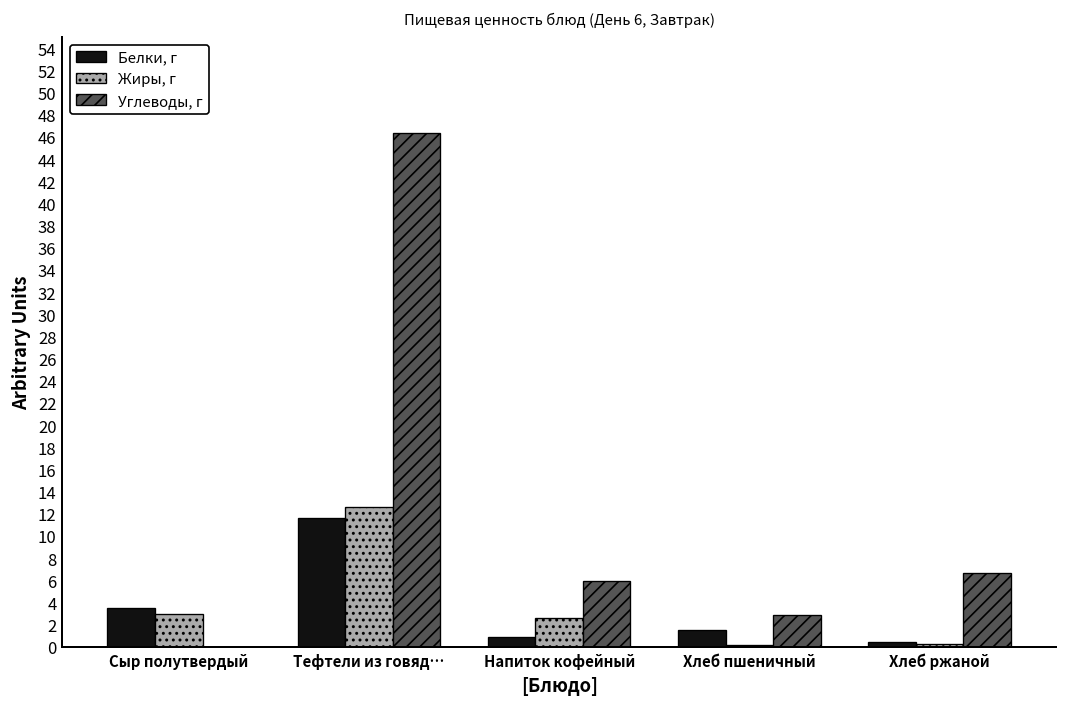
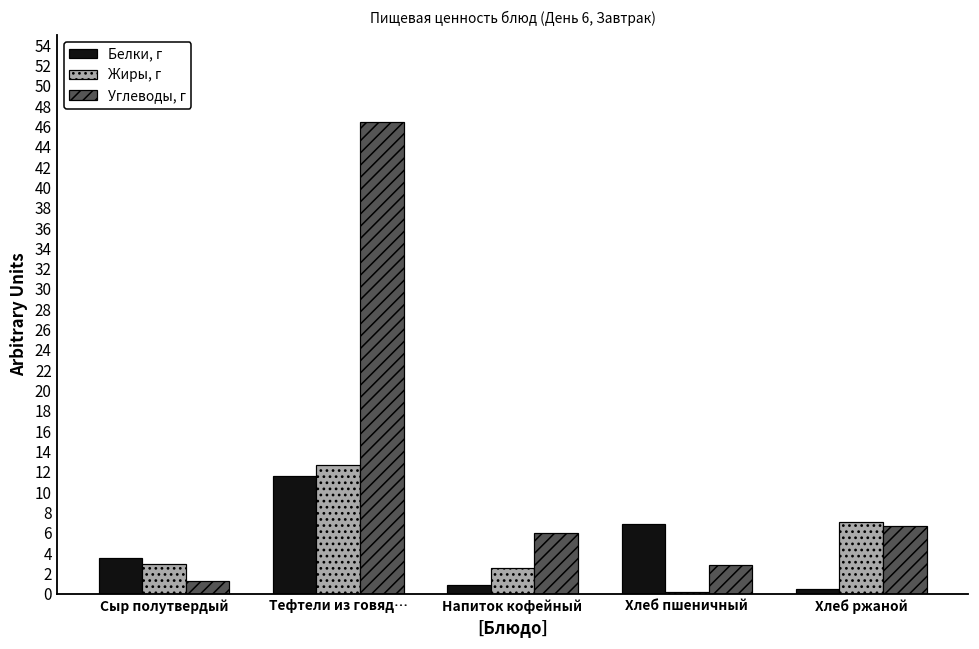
Углеводы, г, Сыр полутвердый: 0 -> 1
Белки, г, Хлеб пшеничный: 2 -> 7
Жиры, г, Хлеб ржаной: 0 -> 7
